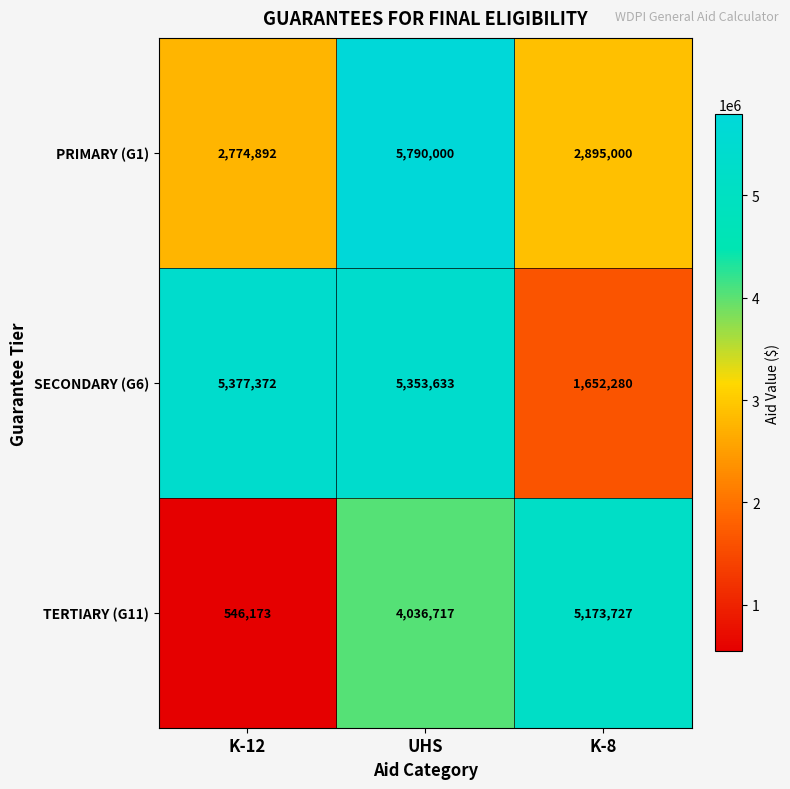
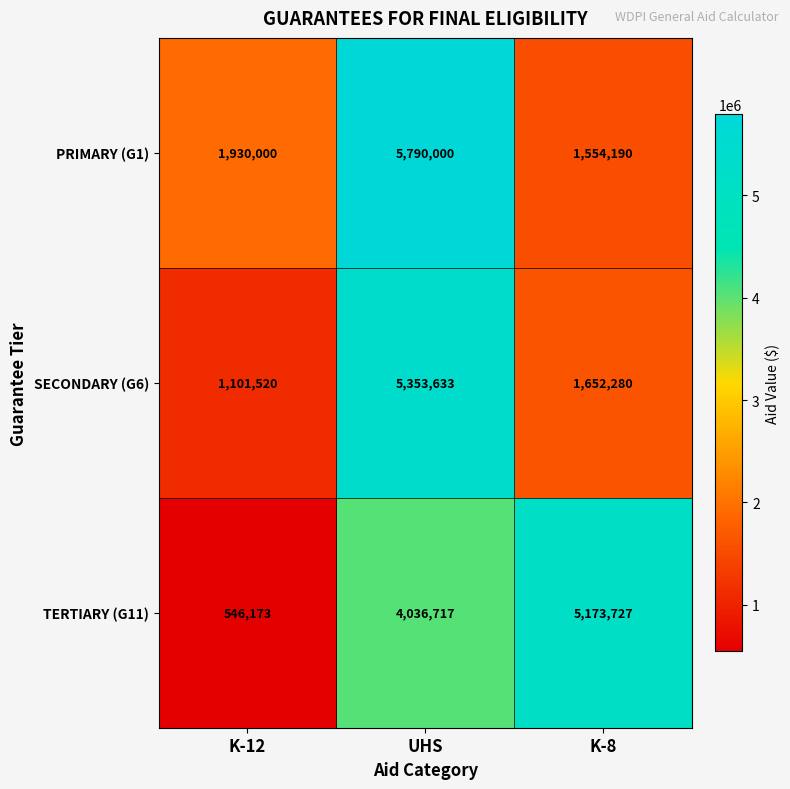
PRIMARY (G1), K-12: 2,774,892 -> 1,930,000
PRIMARY (G1), K-8: 2,895,000 -> 1,554,190
SECONDARY (G6), K-12: 5,377,372 -> 1,101,520
